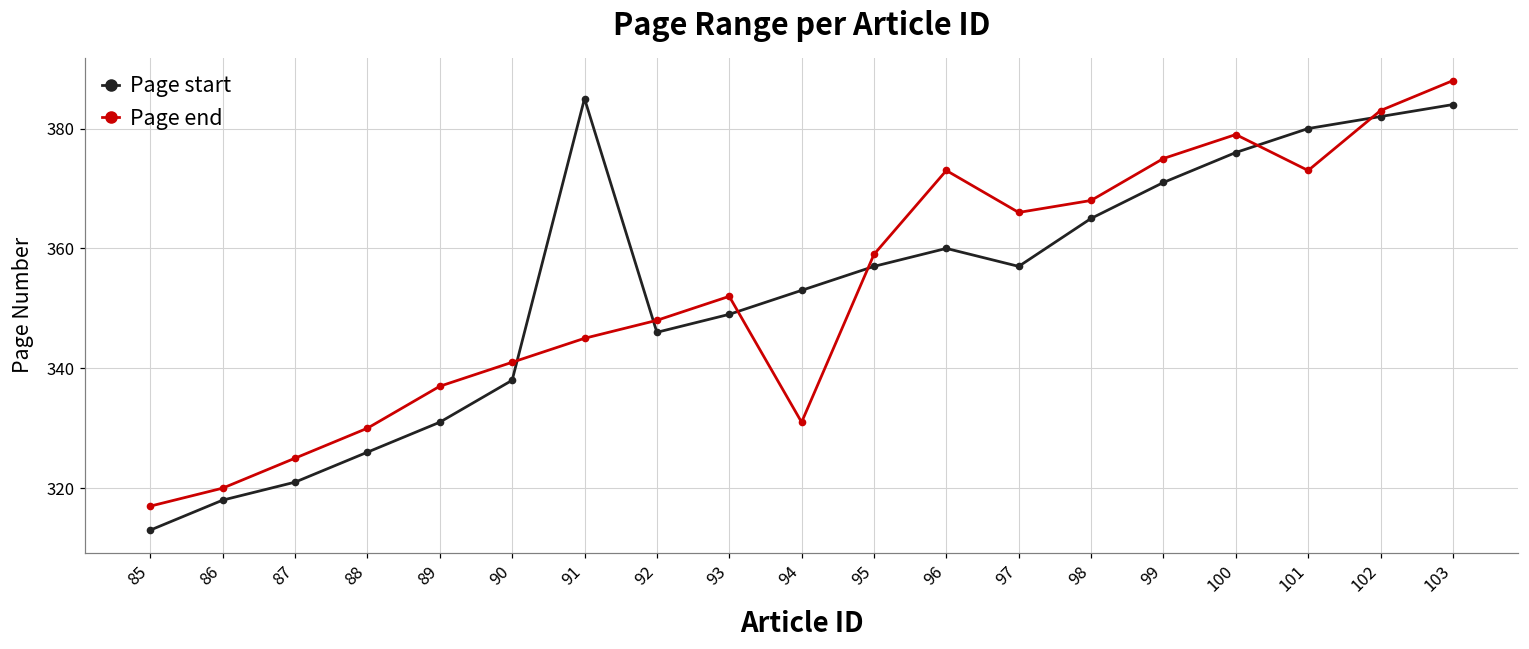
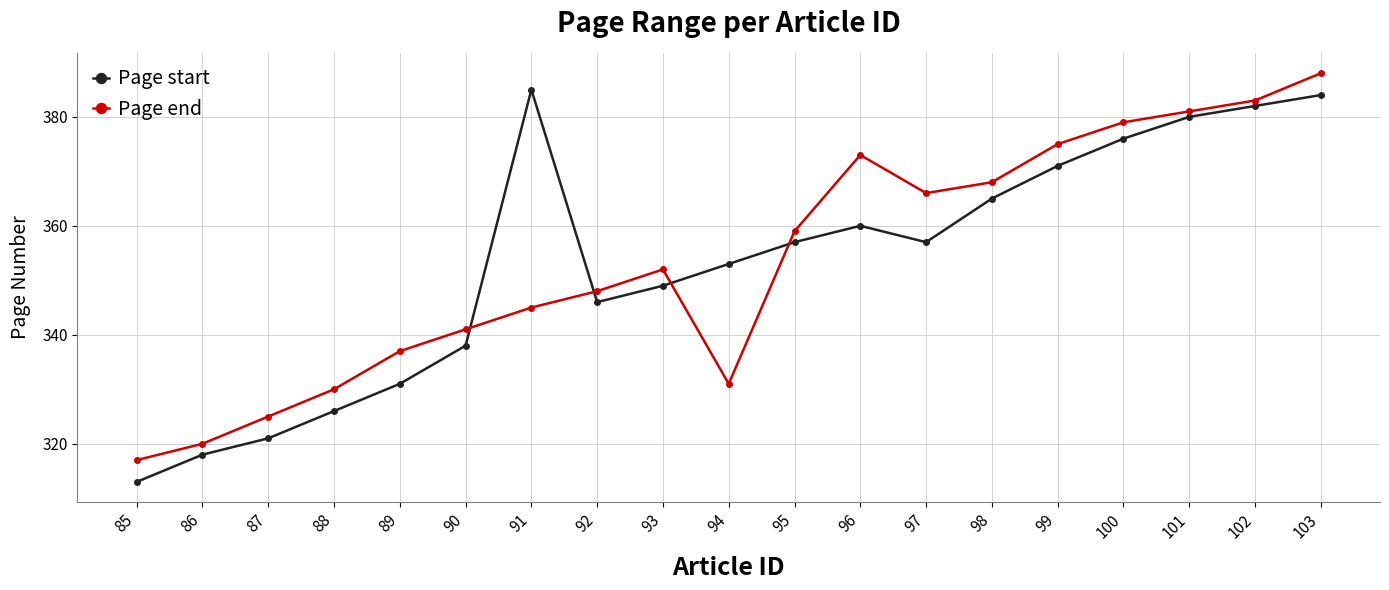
Page end, 101: 373 -> 381
